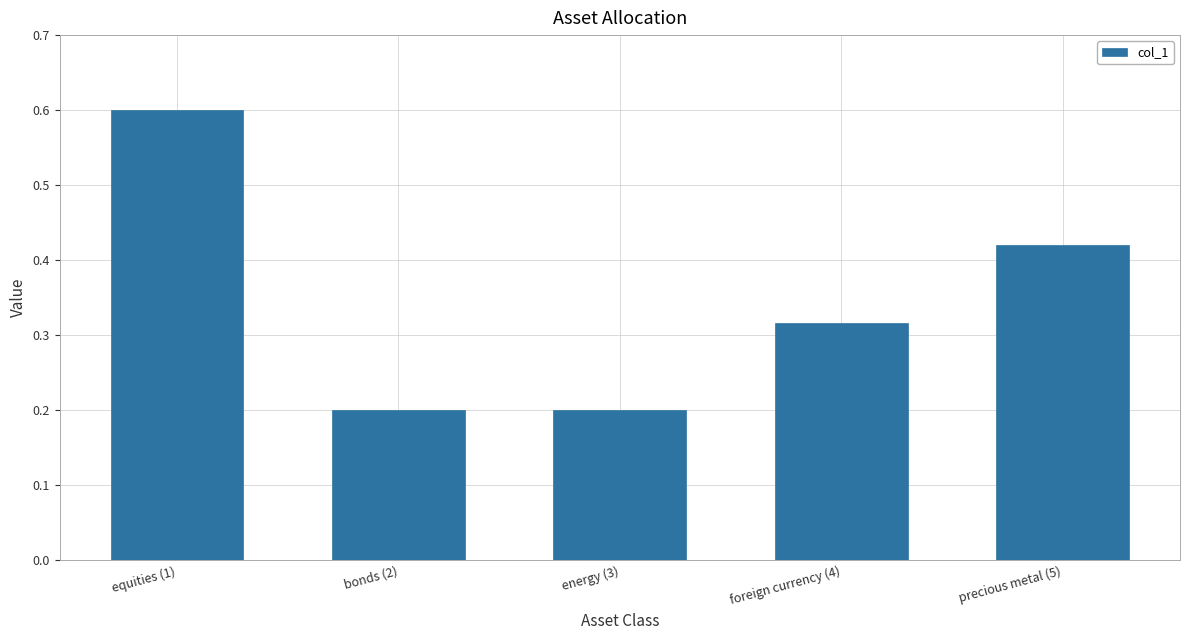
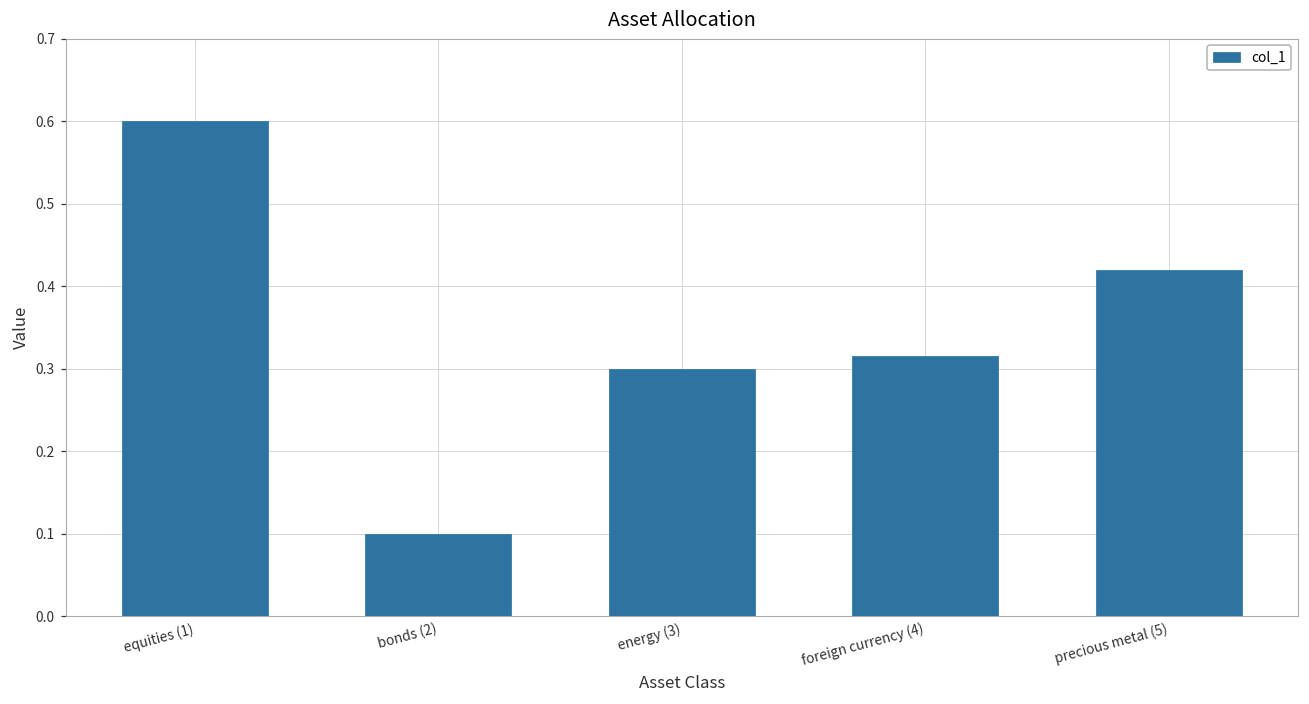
bonds (2): 0.2 -> 0.1
energy (3): 0.2 -> 0.3
